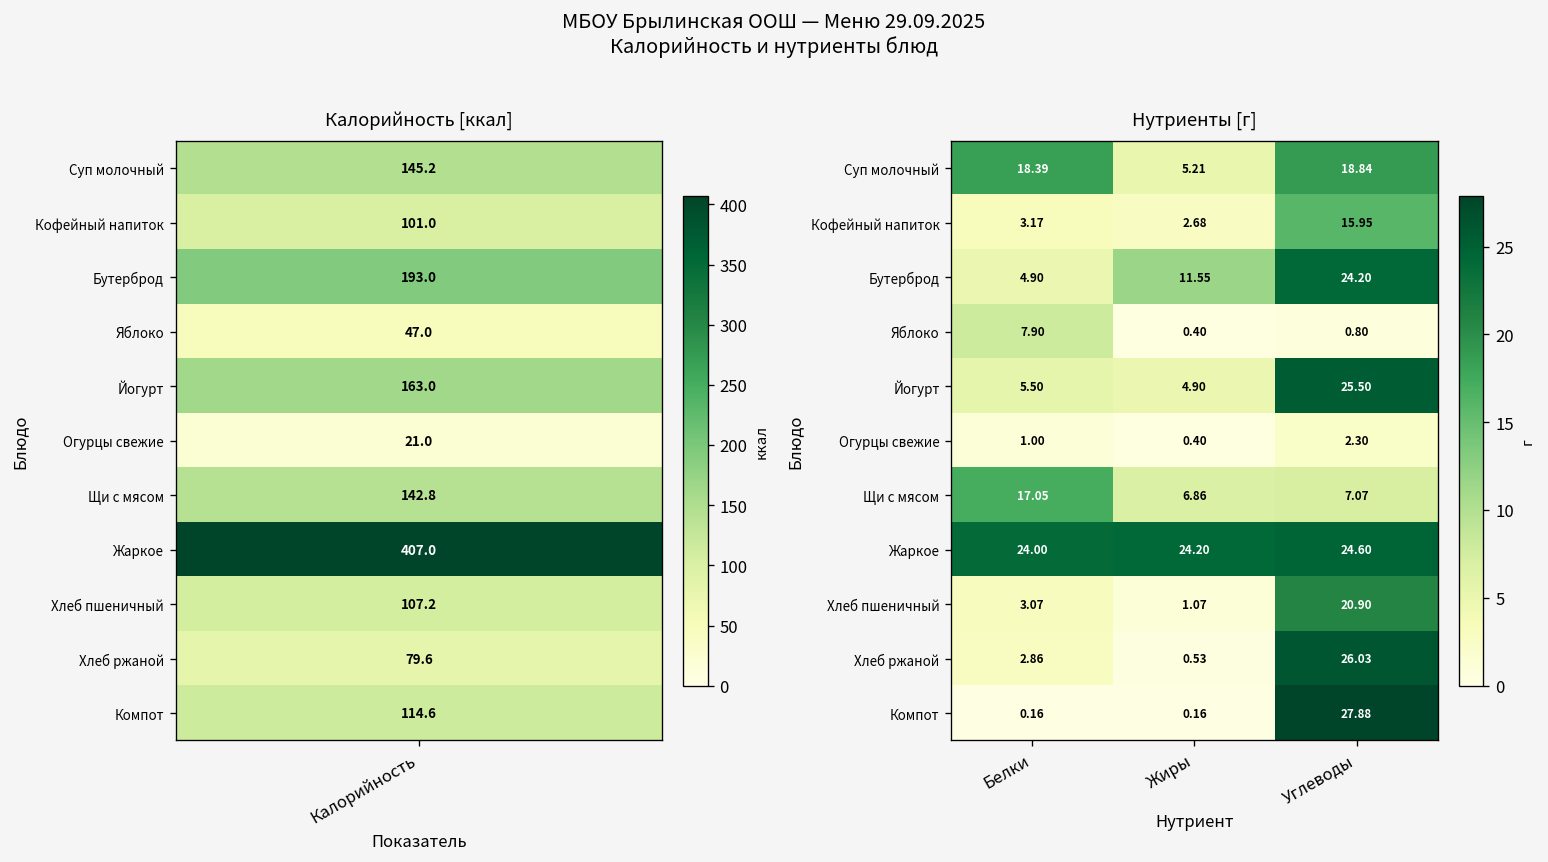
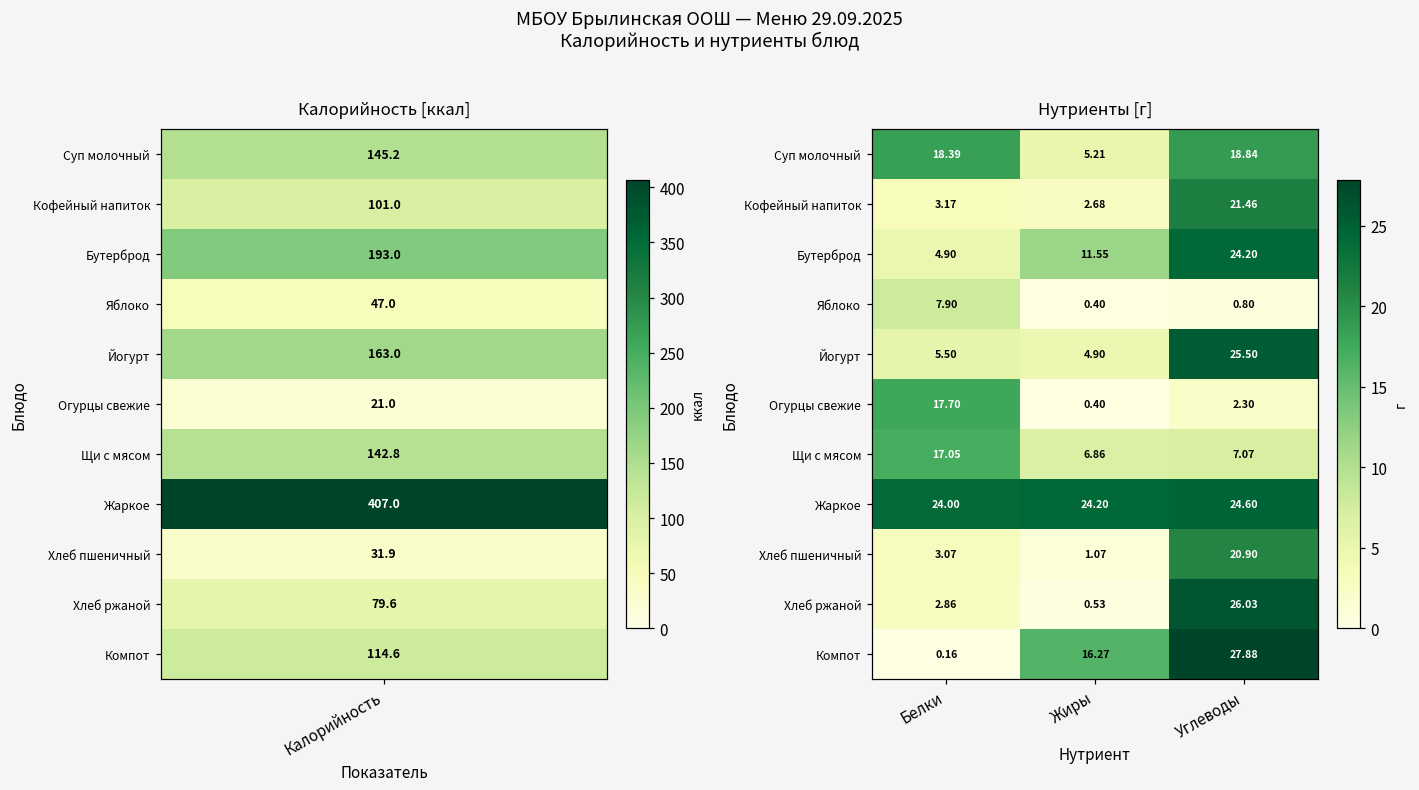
Калорийность [ккал], Хлеб пшеничный, Калорийность: 107.2 -> 31.9
Нутриенты [г], Кофейный напиток, Углеводы: 15.95 -> 21.46
Нутриенты [г], Огурцы свежие, Белки: 1.00 -> 17.70
Нутриенты [г], Компот, Жиры: 0.16 -> 16.27
